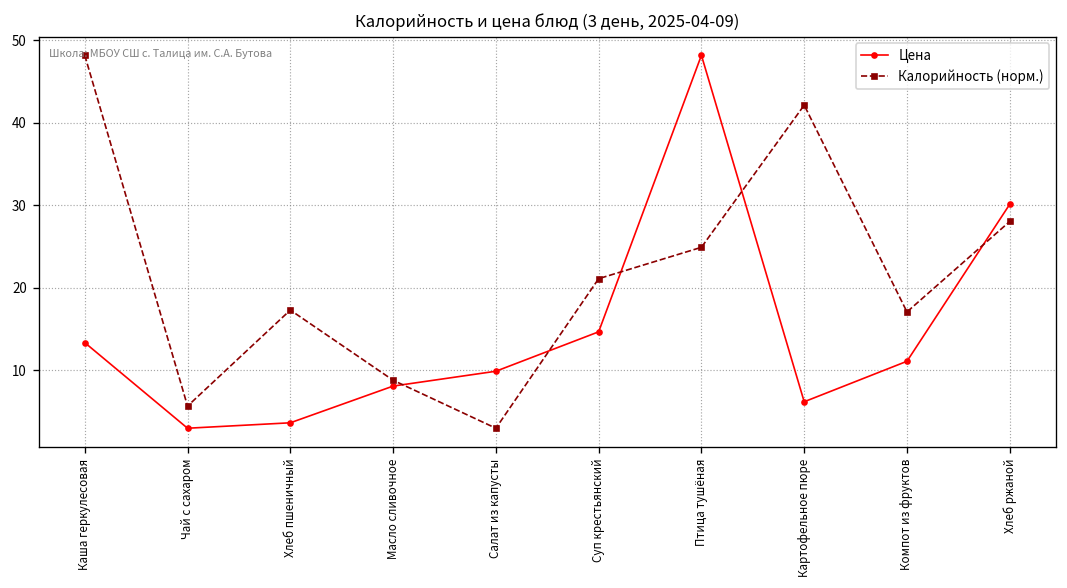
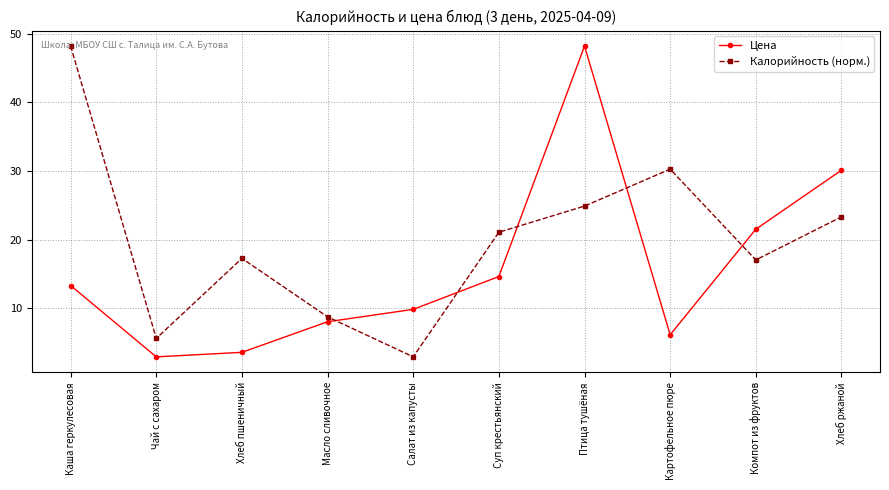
Калорийность (норм.), Картофельное пюре: 42 -> 30
Цена, Компот из фруктов: 11 -> 22
Калорийность (норм.), Хлеб ржаной: 28 -> 23
